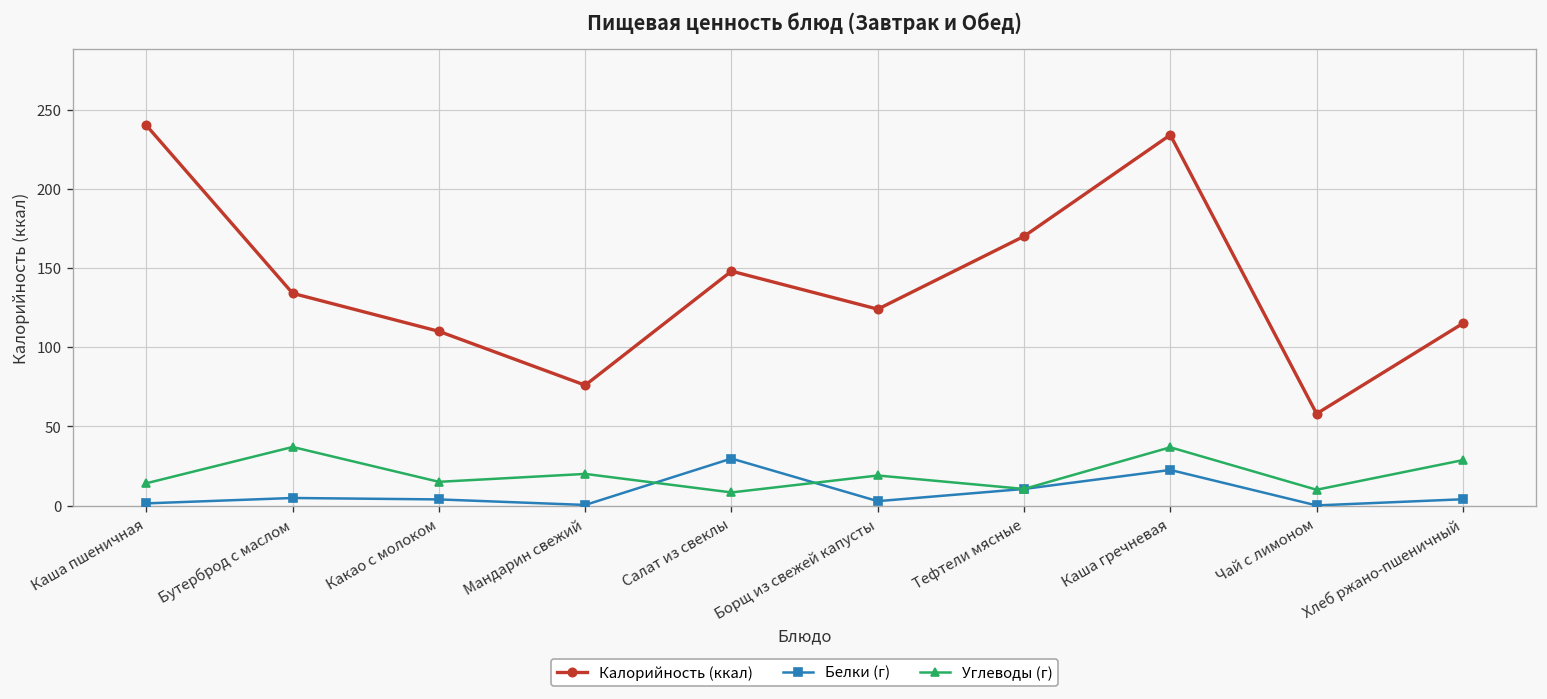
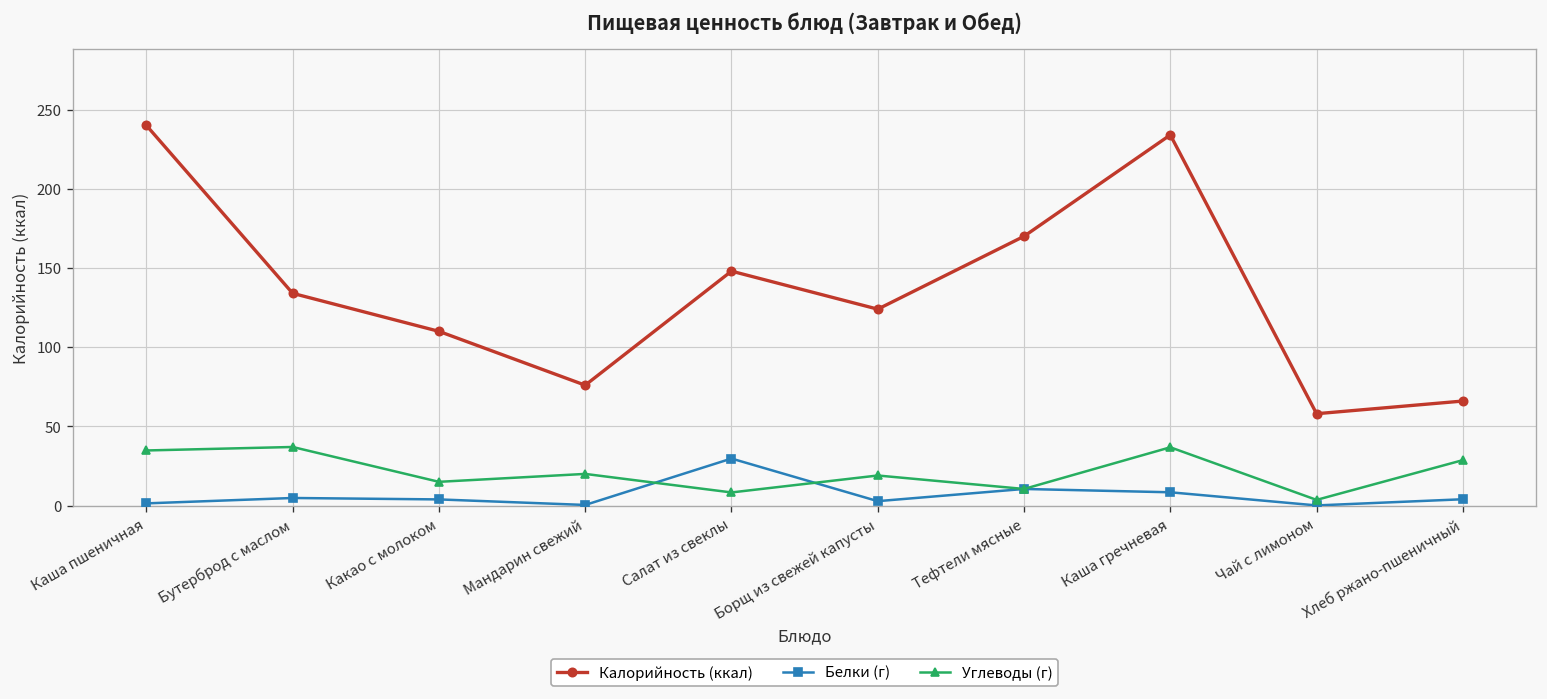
Углеводы (г), Каша пшеничная: 14 -> 35
Белки (г), Каша гречневая: 23 -> 8
Углеводы (г), Чай с лимоном: 10 -> 4
Калорийность (ккал), Хлеб ржано-пшеничный: 115 -> 66
